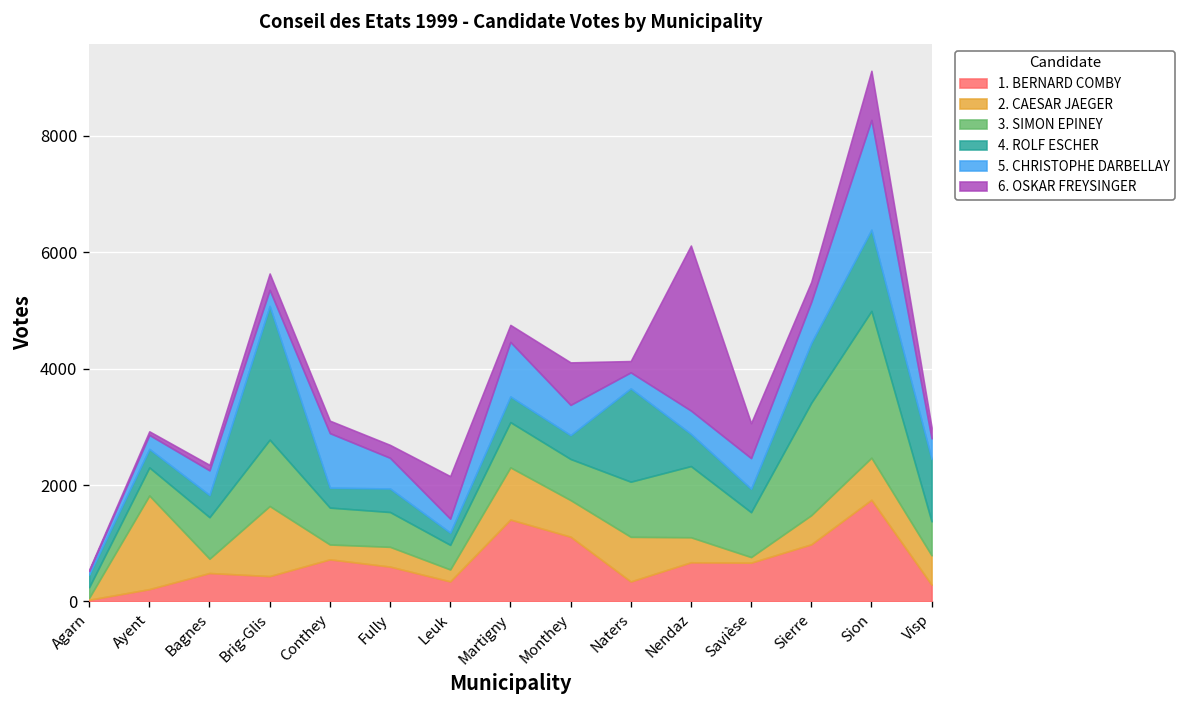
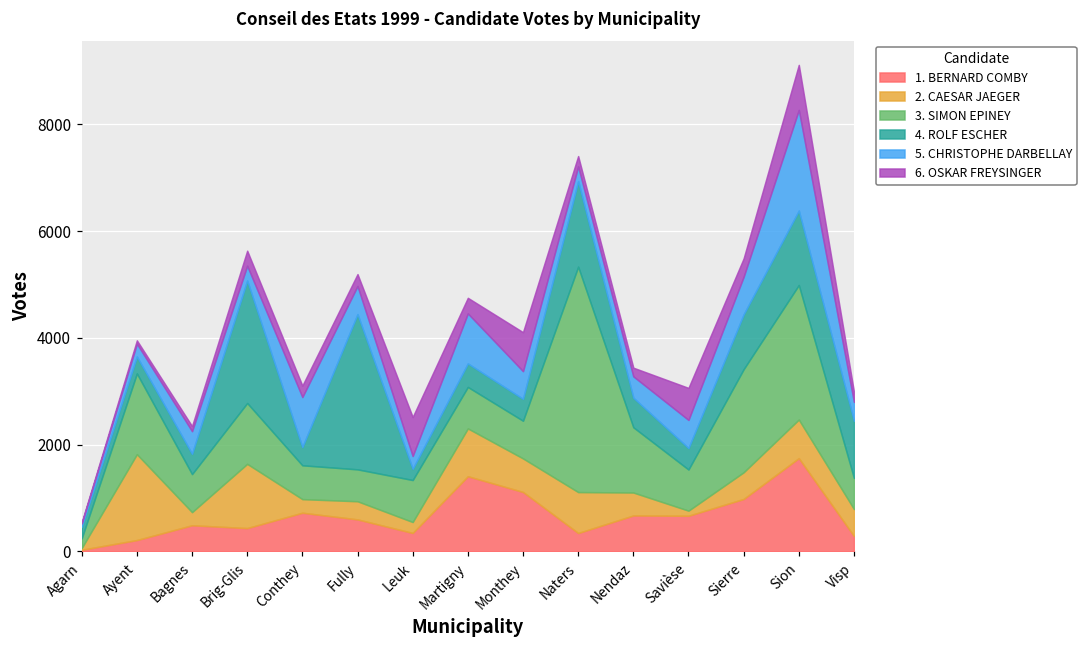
3. SIMON EPINEY, Ayent: 500 -> 1500
4. ROLF ESCHER, Fully: 400 -> 2900
3. SIMON EPINEY, Leuk: 400 -> 800
3. SIMON EPINEY, Naters: 900 -> 4200
6. OSKAR FREYSINGER, Nendaz: 2800 -> 200
